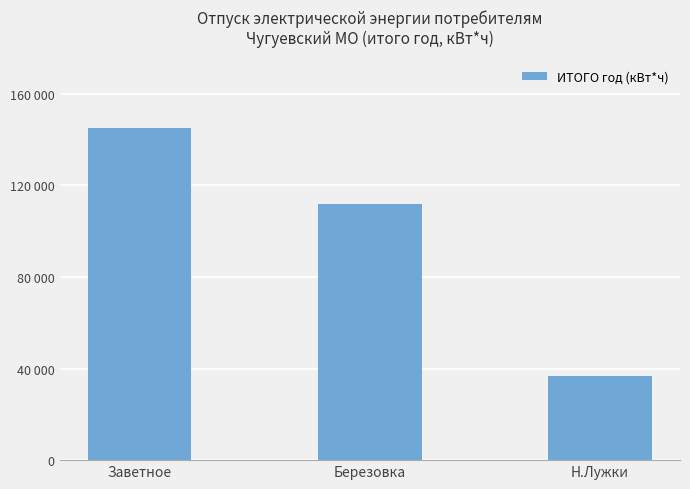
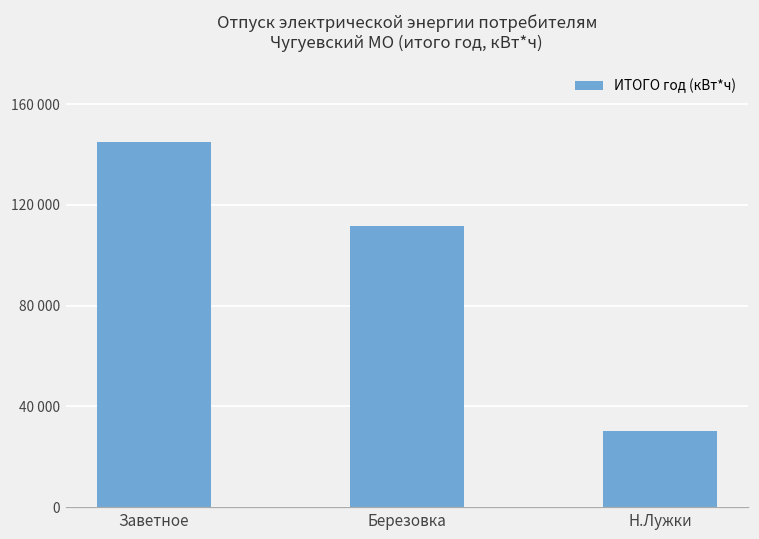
Н.Лужки: 37000 -> 30000
